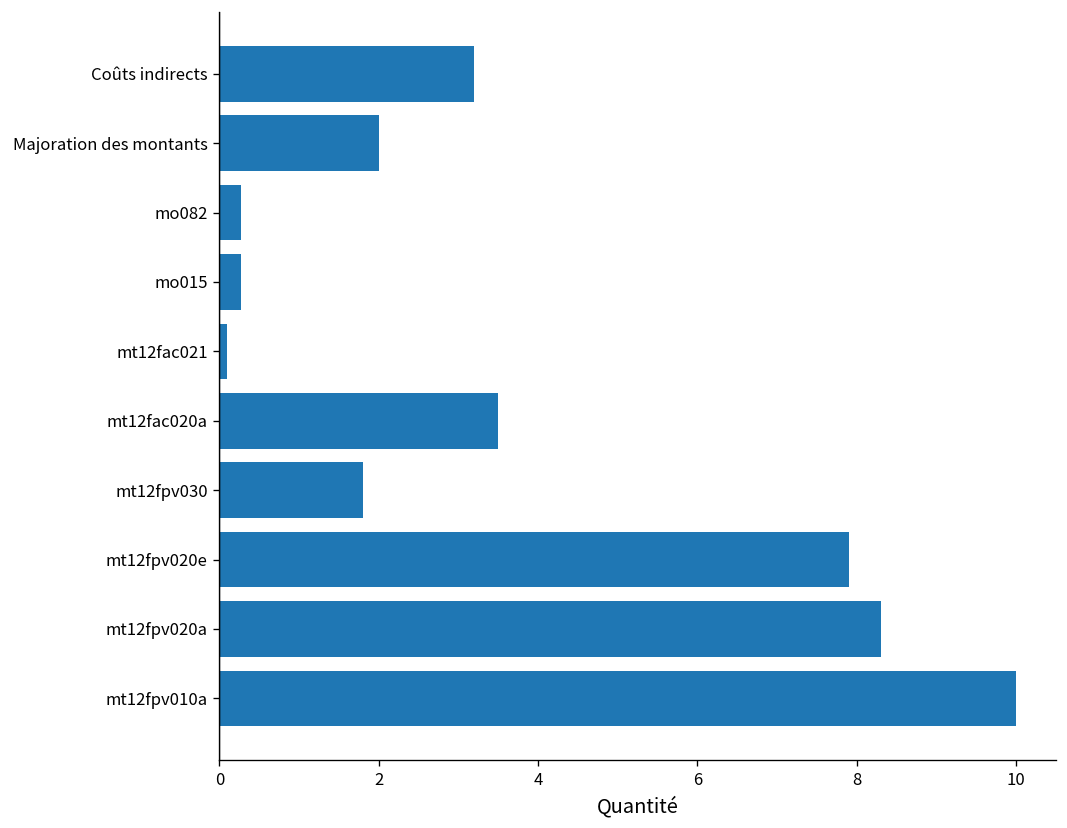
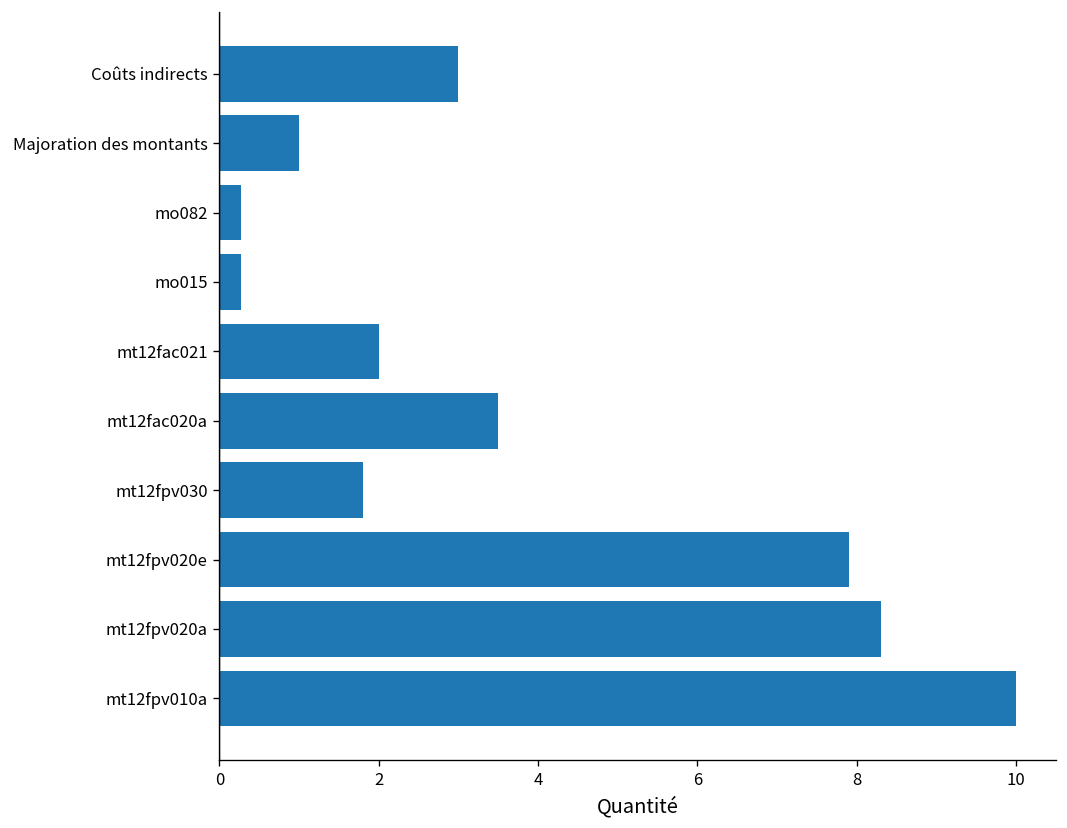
Coûts indirects: 3.2 -> 3.0
Majoration des montants: 2 -> 1
mt12fac021: 0.1 -> 2.0
